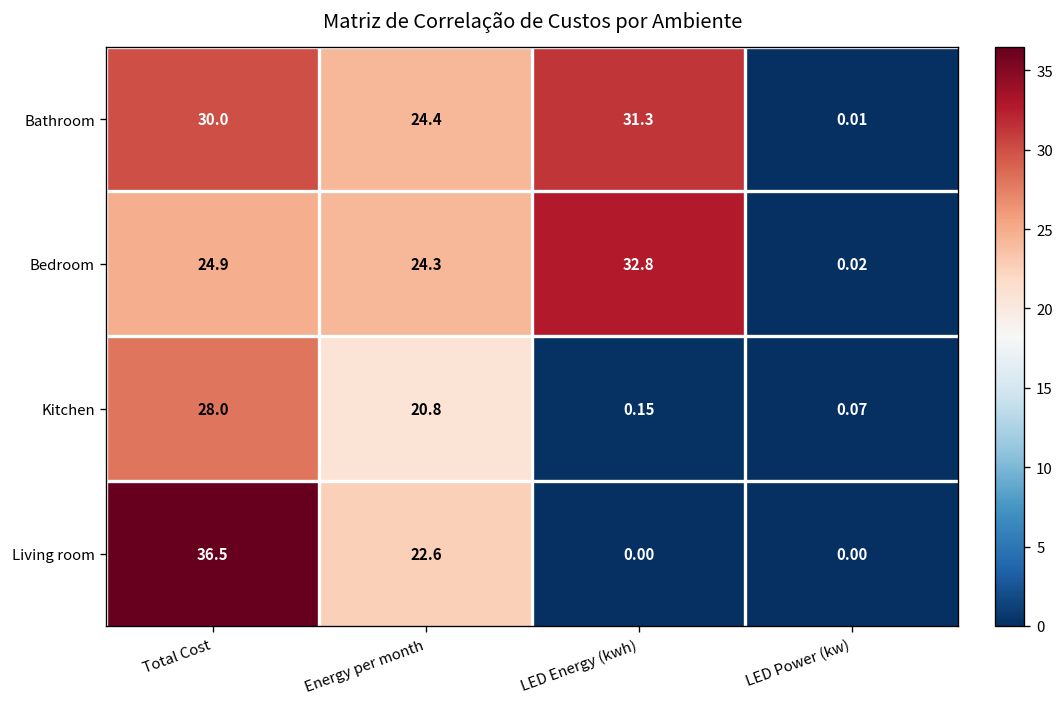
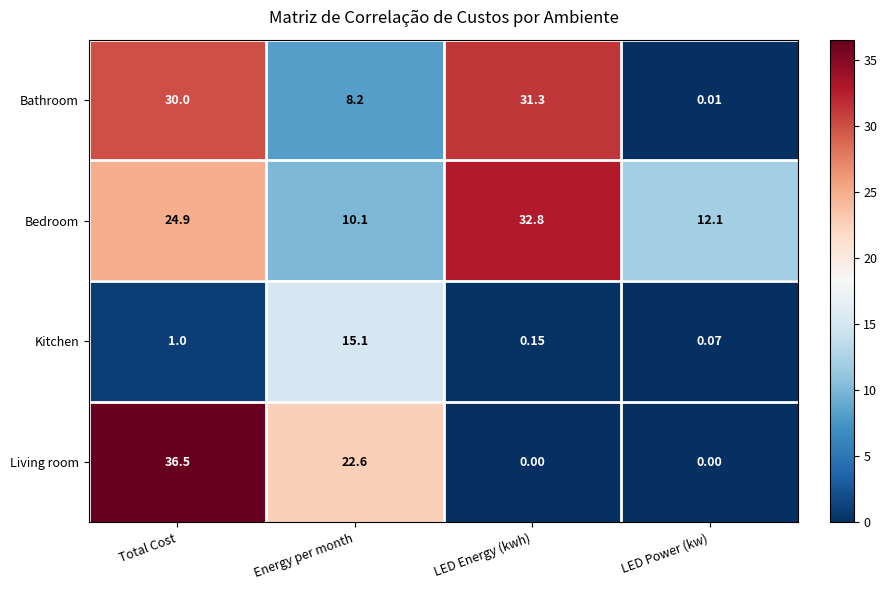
Bathroom, Energy per month: 24.4 -> 8.2
Bedroom, Energy per month: 24.3 -> 10.1
Bedroom, LED Power (kw): 0.02 -> 12.1
Kitchen, Total Cost: 28.0 -> 1.0
Kitchen, Energy per month: 20.8 -> 15.1
